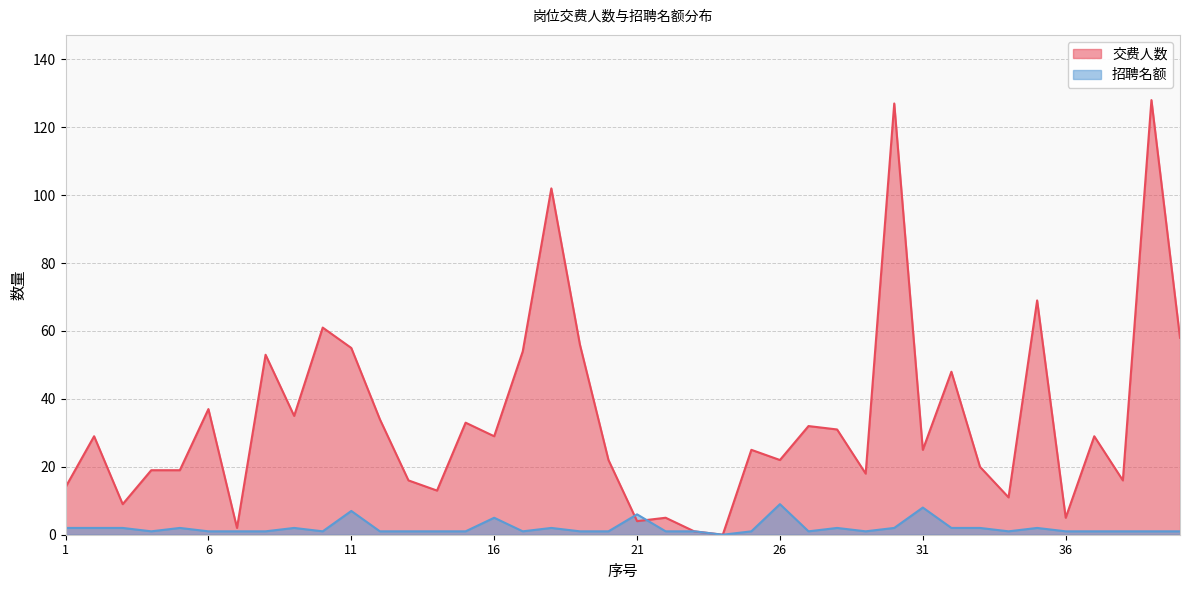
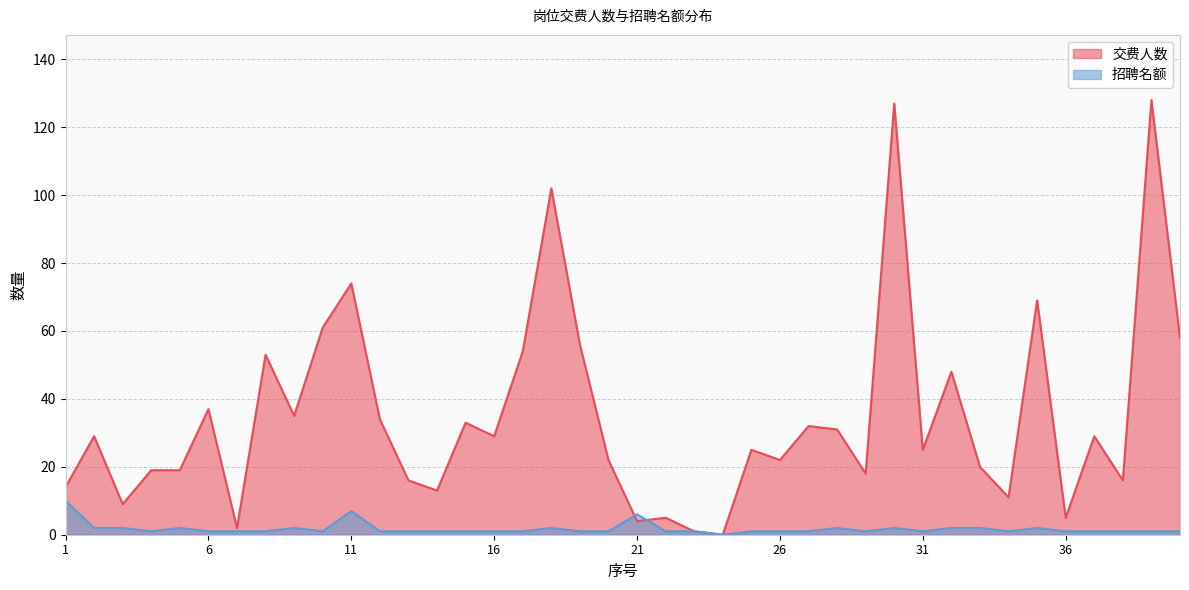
招聘名额, 1: 2 -> 10
交费人数, 11: 55 -> 74
招聘名额, 16: 5 -> 1
招聘名额, 26: 9 -> 1
招聘名额, 31: 8 -> 1
